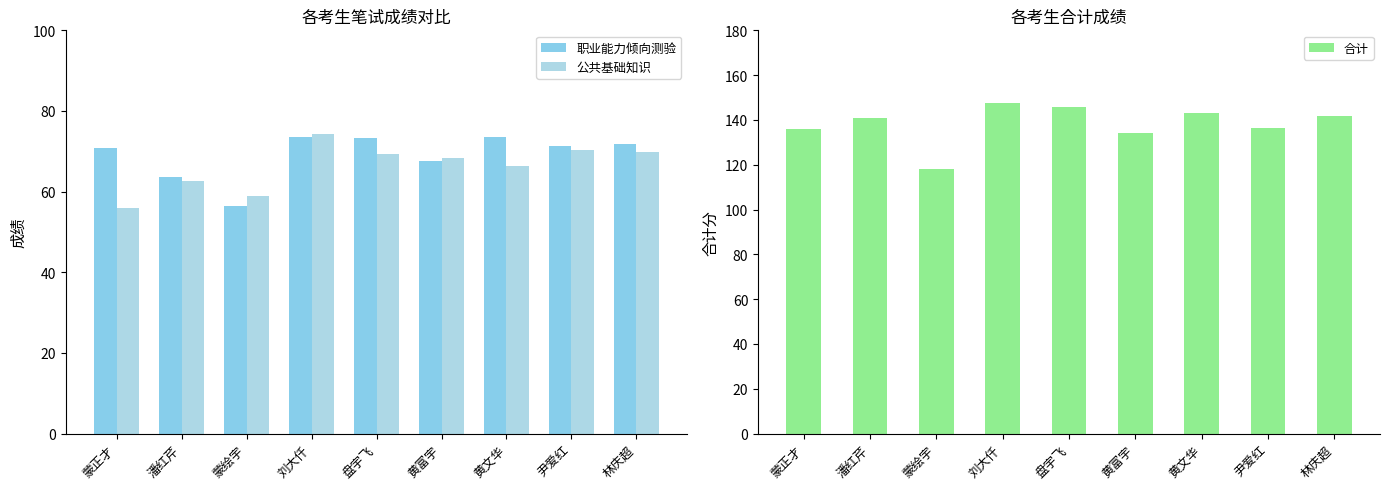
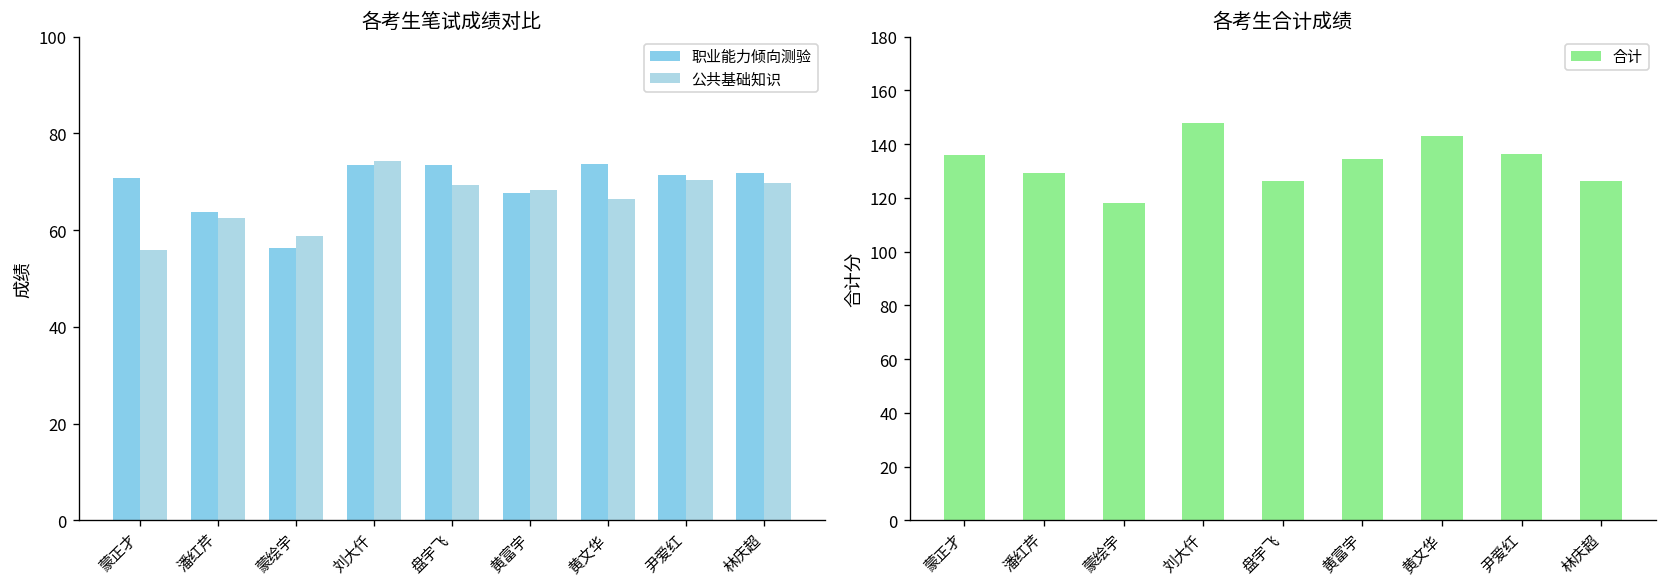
各考生合计成绩, 潘红芹: 141 -> 129
各考生合计成绩, 盘宇飞: 146 -> 126
各考生合计成绩, 林庆超: 142 -> 126
